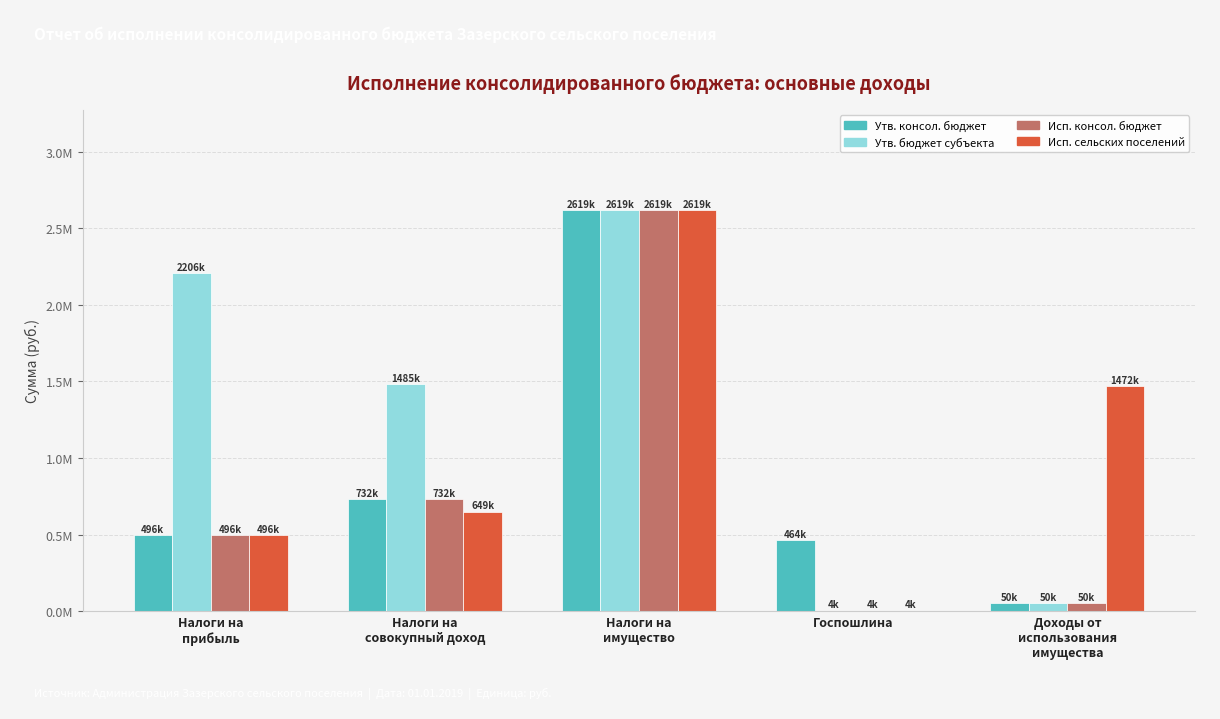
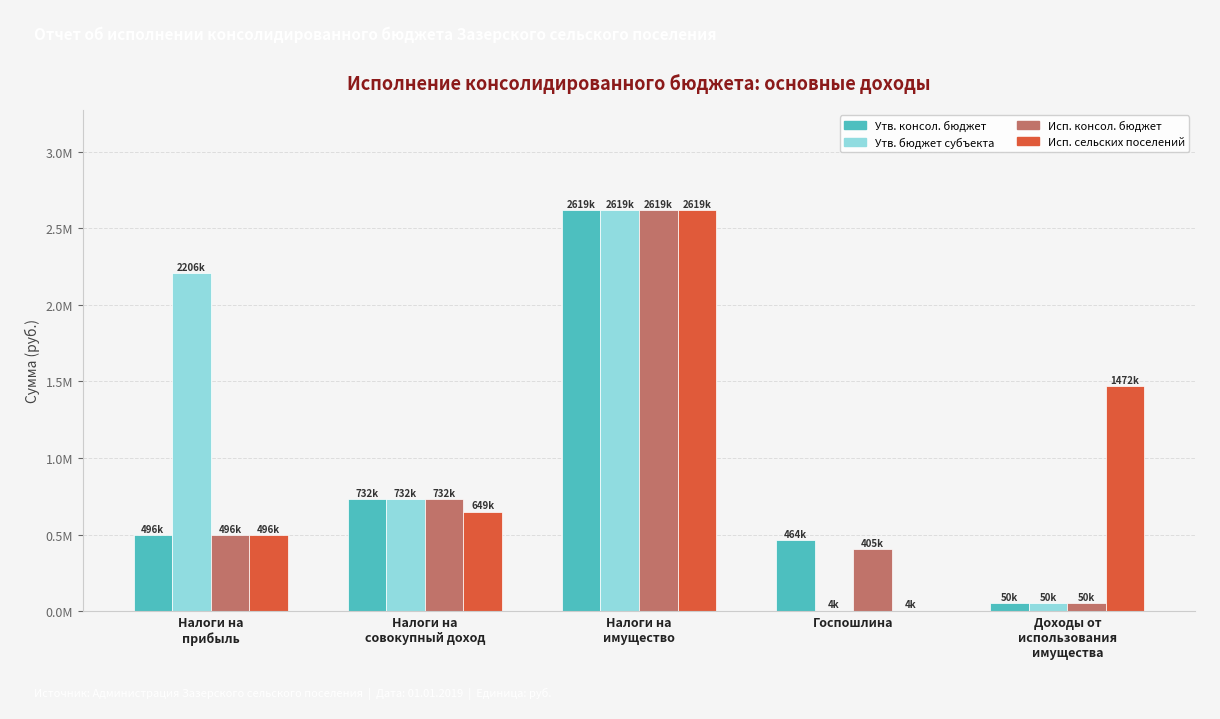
Утв. бюджет субъекта, Налоги на совокупный доход: 1485k -> 732k
Исп. консол. бюджет, Госпошлина: 4k -> 405k
